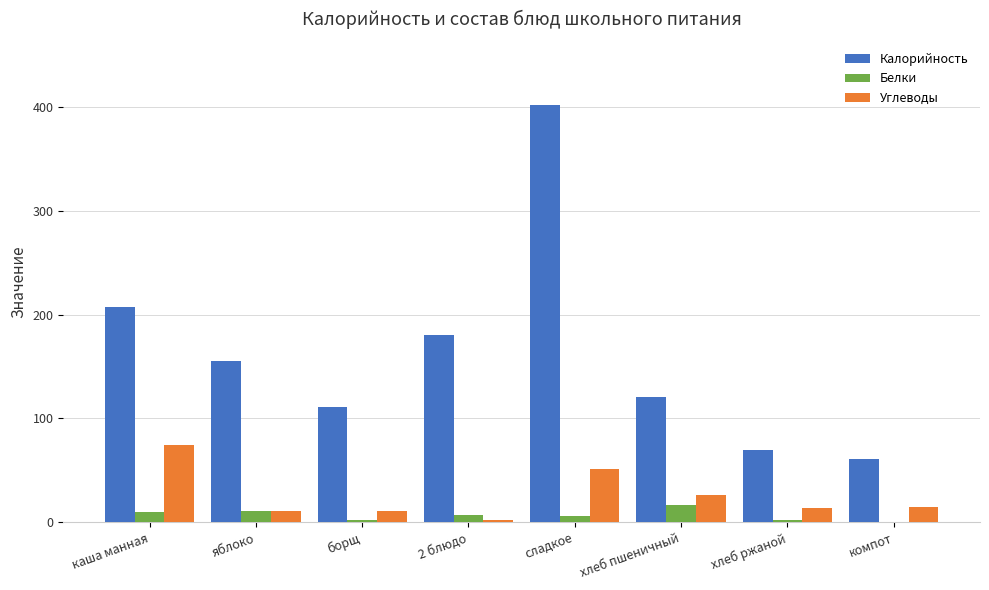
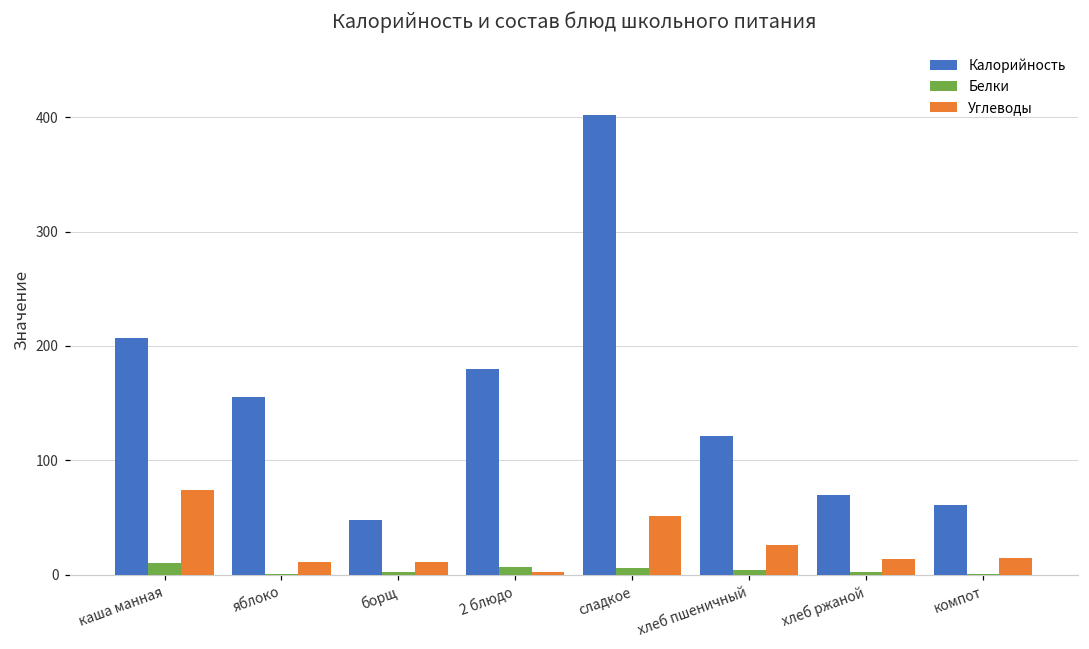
Белки, яблоко: 11 -> 1
Калорийность, борщ: 111 -> 48
Белки, хлеб пшеничный: 17 -> 4
